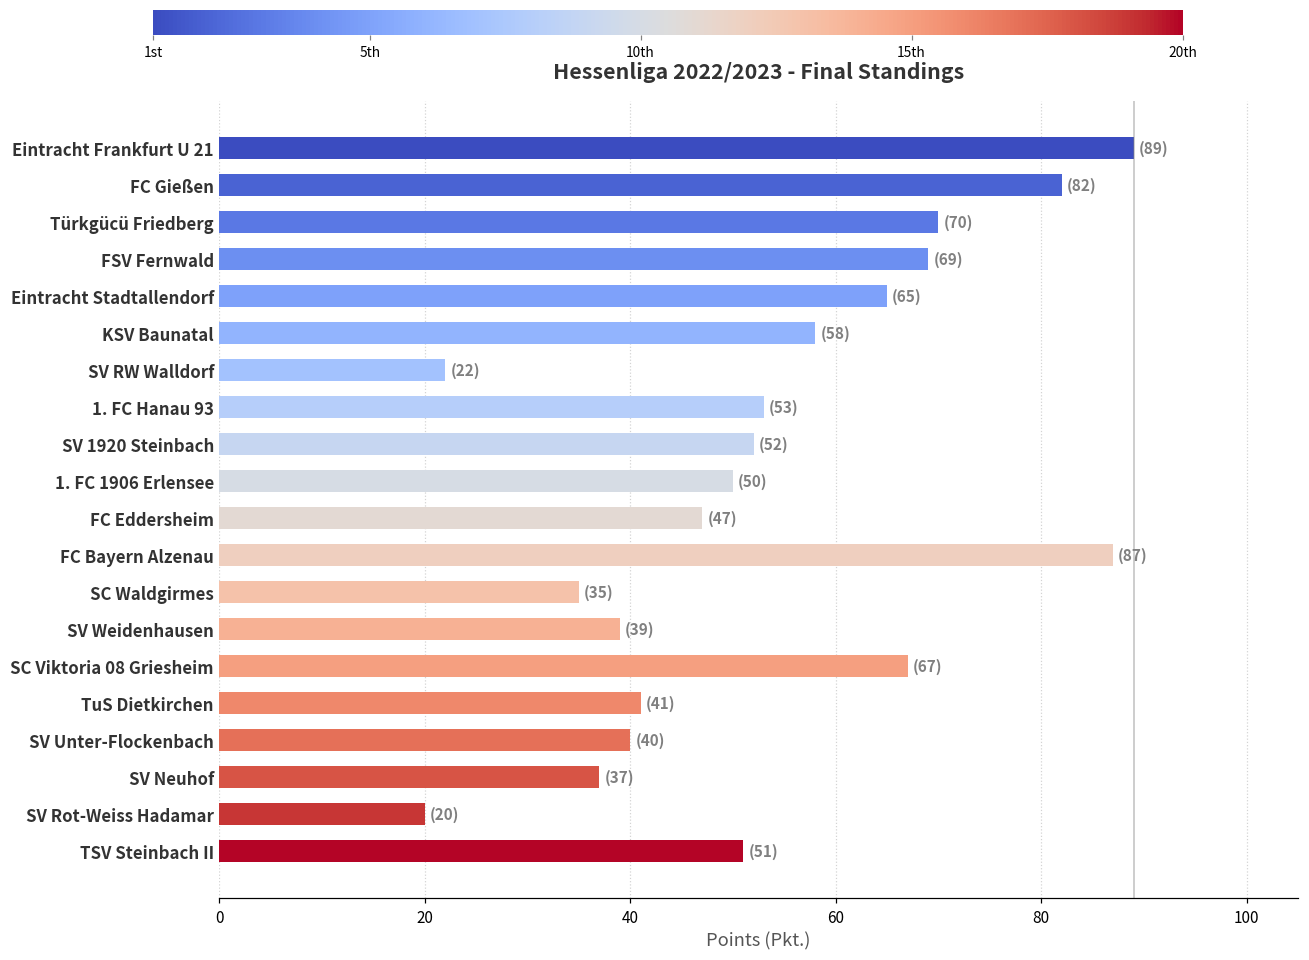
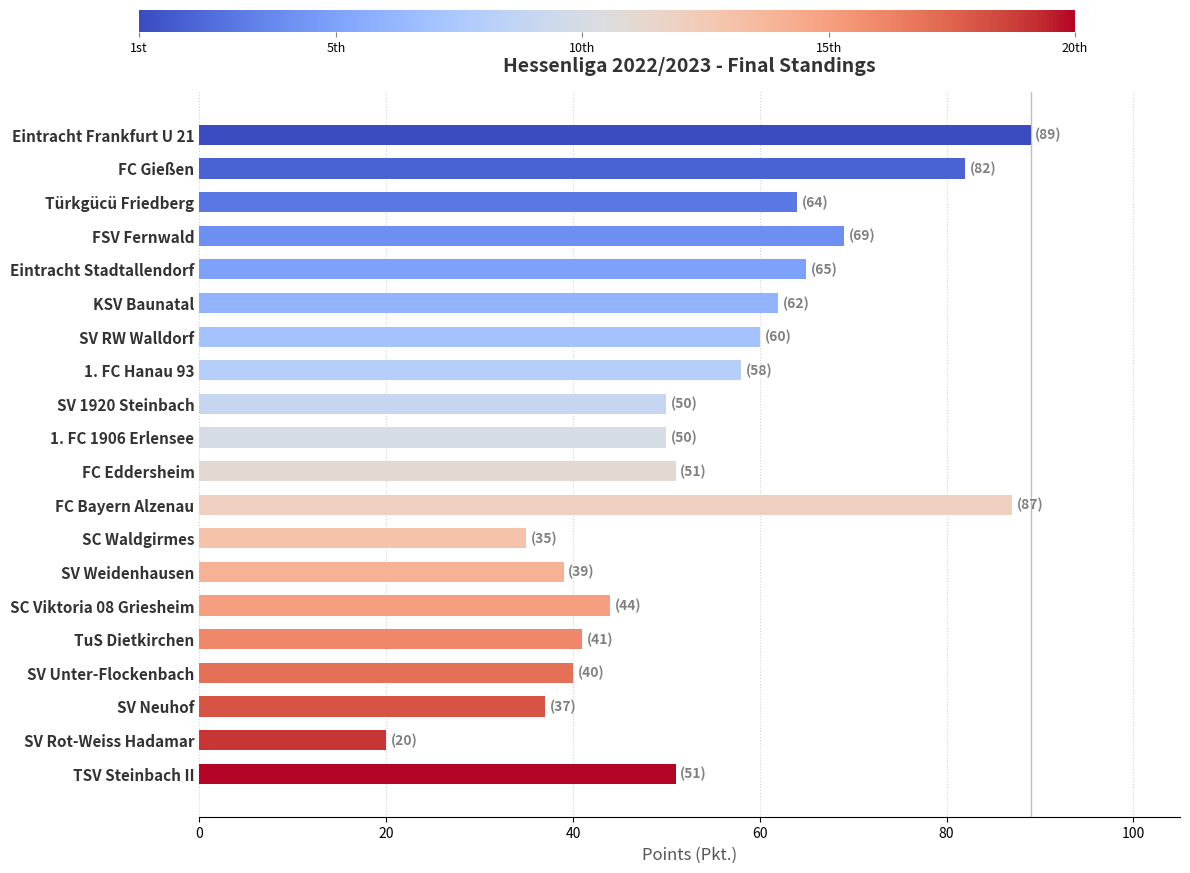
Türkgücü Friedberg: (70) -> (64)
KSV Baunatal: (58) -> (62)
SV RW Walldorf: (22) -> (60)
1. FC Hanau 93: (53) -> (58)
SV 1920 Steinbach: (52) -> (50)
FC Eddersheim: (47) -> (51)
SC Viktoria 08 Griesheim: (67) -> (44)
